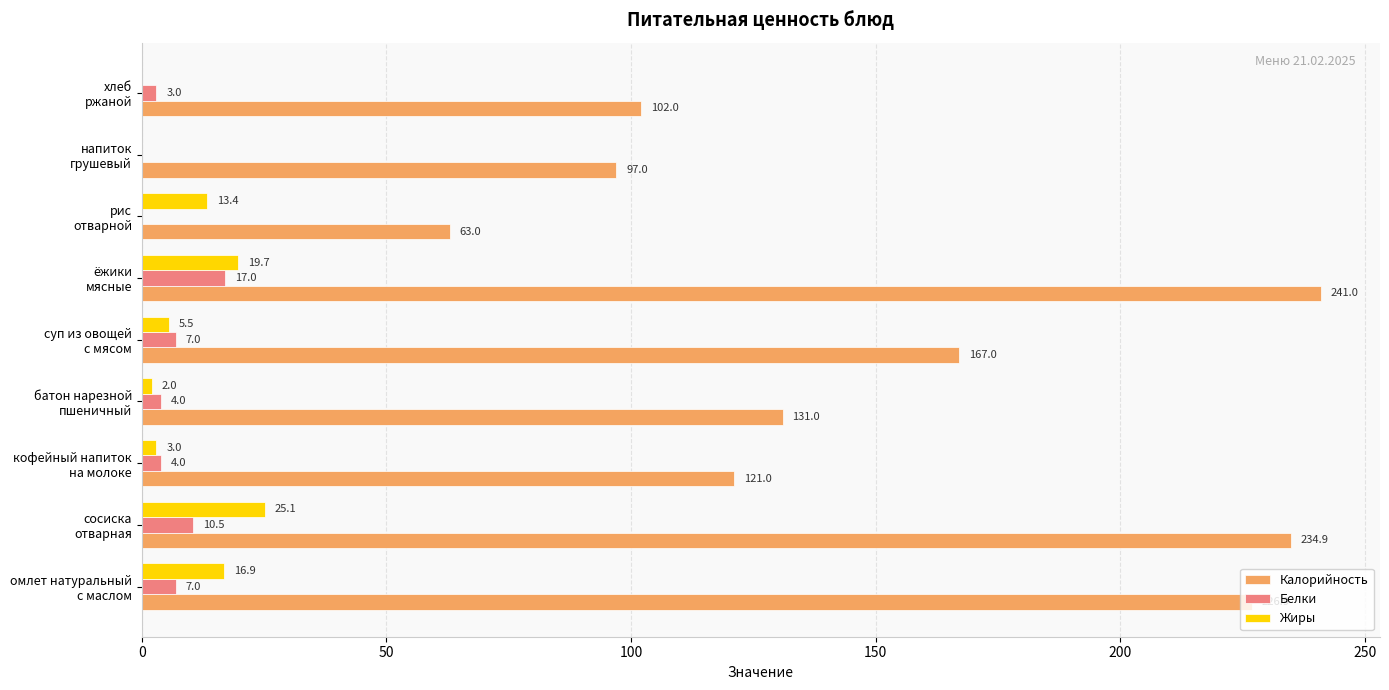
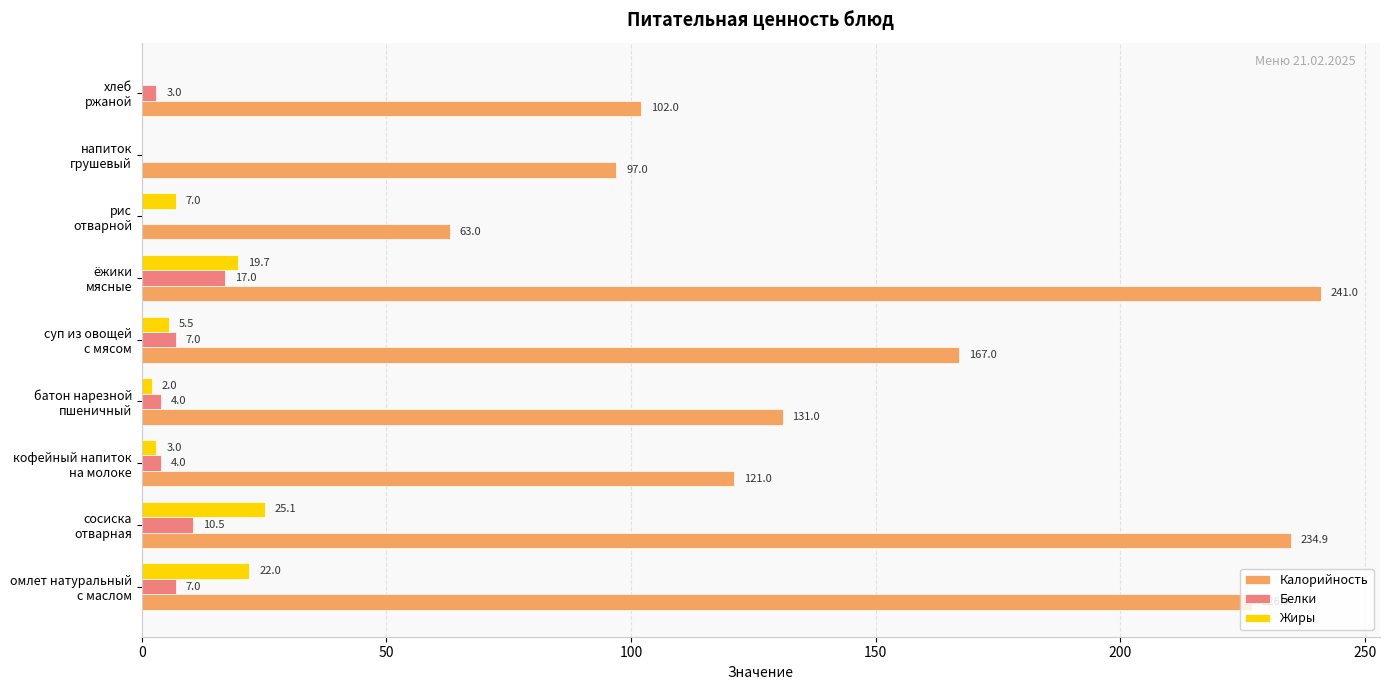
Жиры, рис отварной: 13.4 -> 7.0
Жиры, омлет натуральный с маслом: 16.9 -> 22.0
